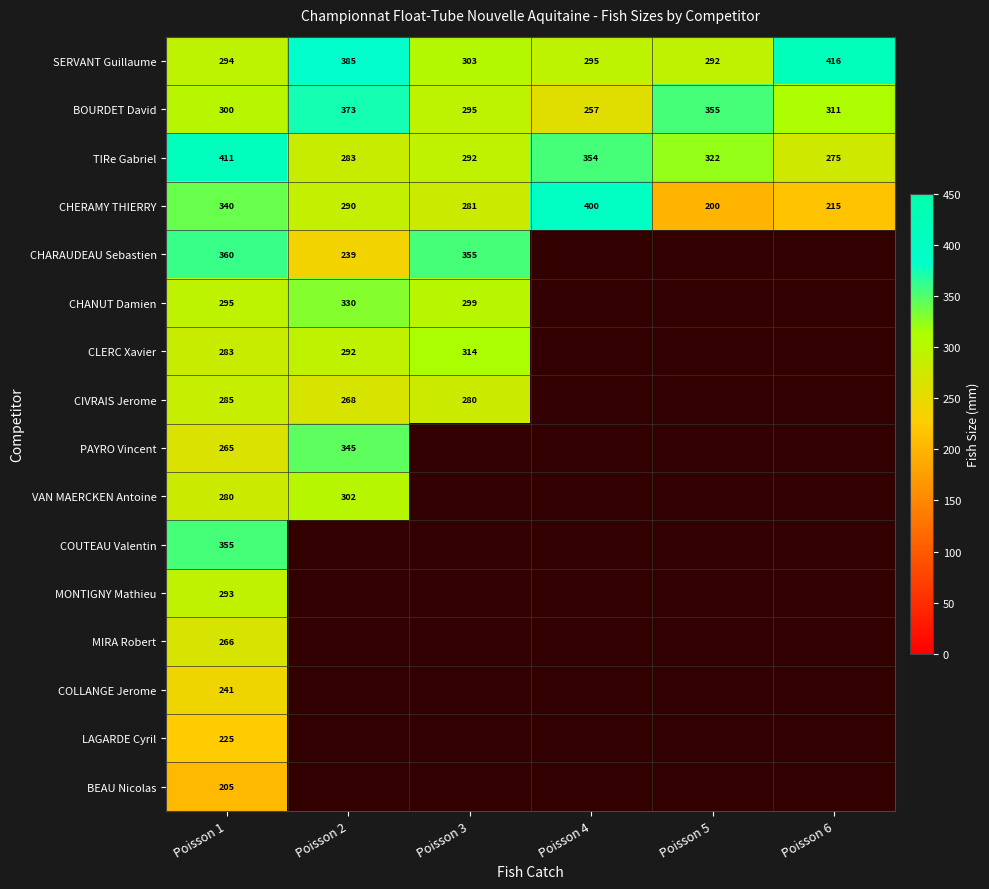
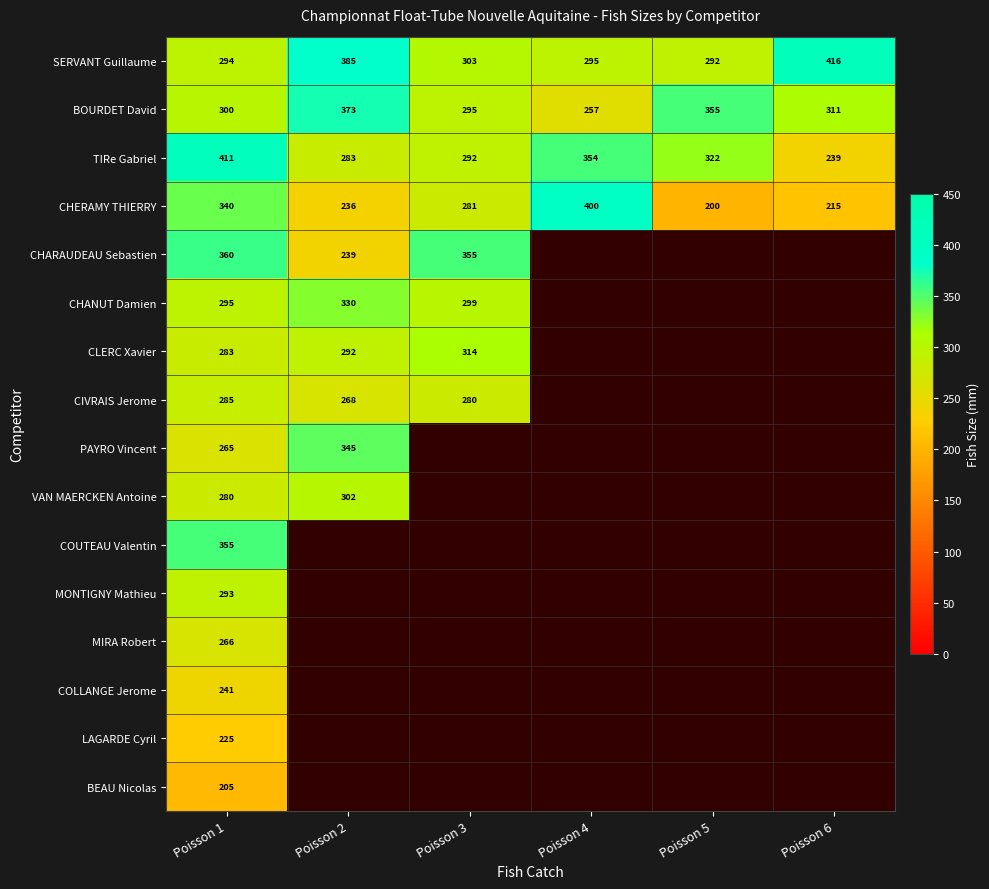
TIRe Gabriel, Poisson 6: 275 -> 239
CHERAMY THIERRY, Poisson 2: 290 -> 236
